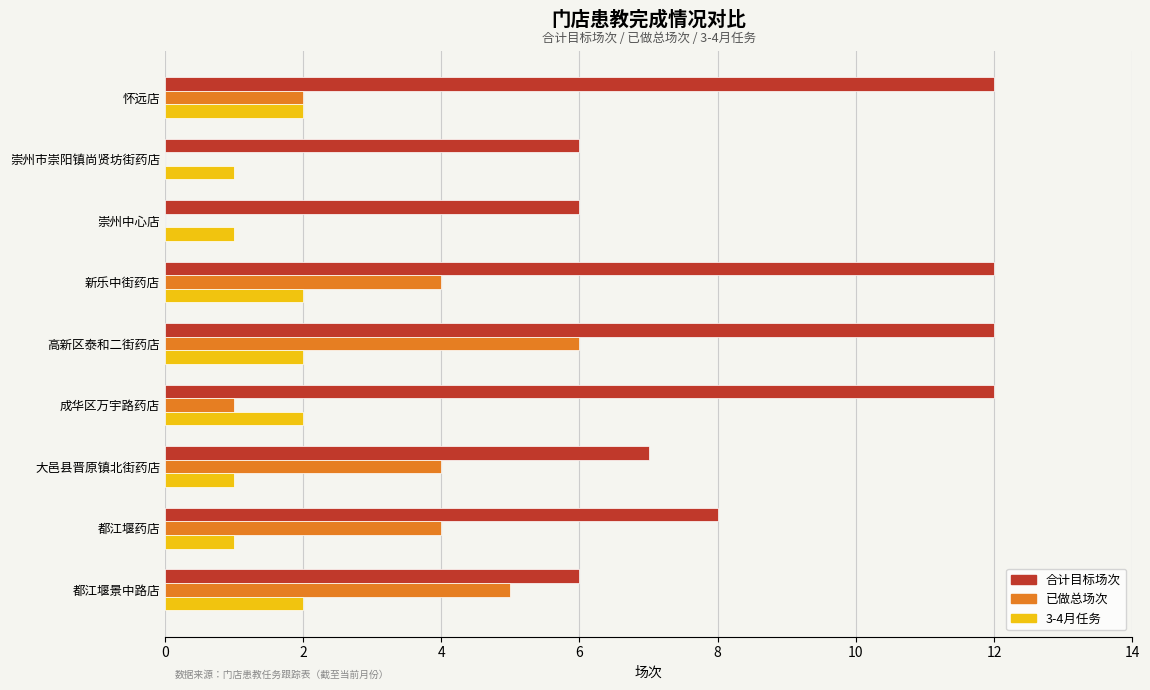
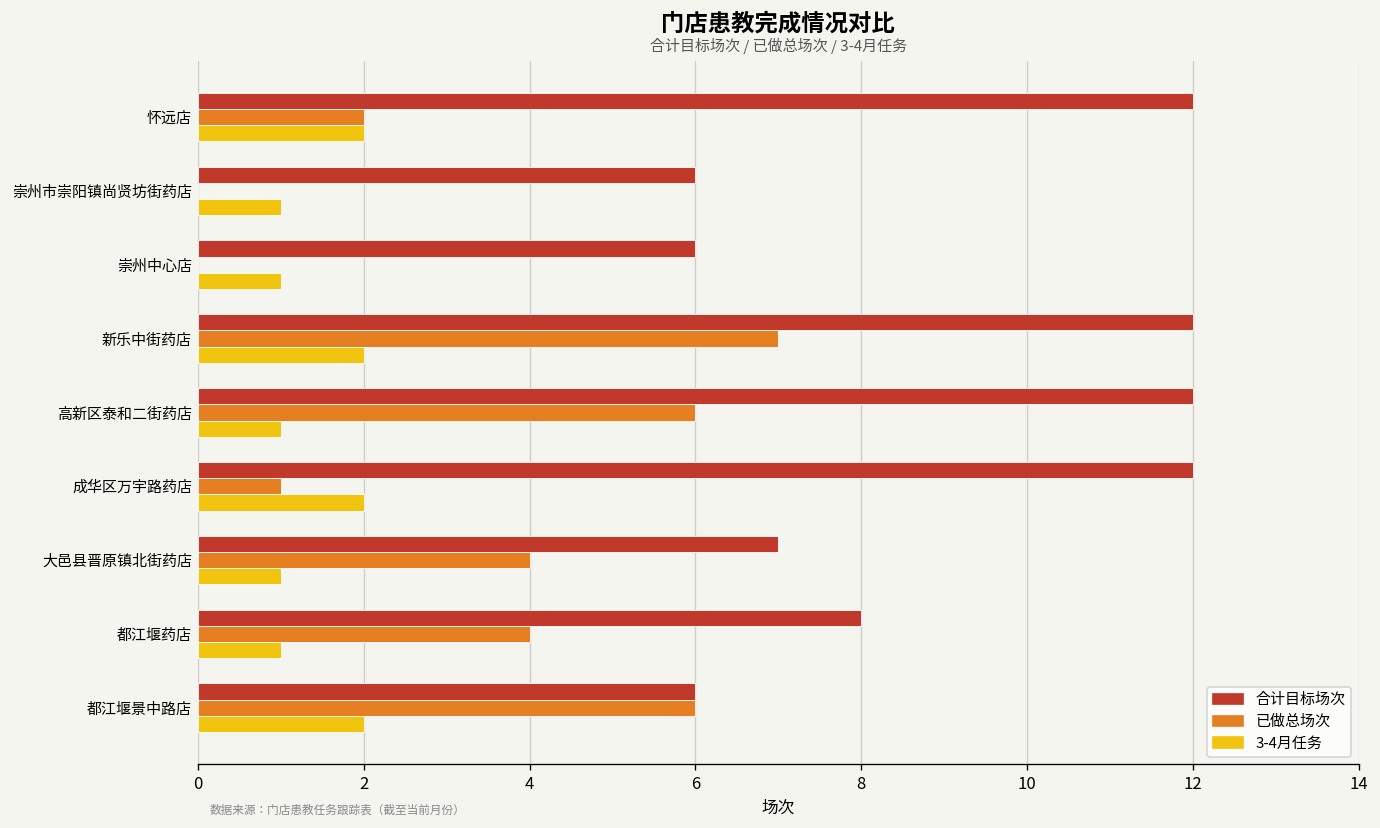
已做总场次, 新乐中街药店: 4 -> 7
3-4月任务, 高新区泰和二街药店: 2 -> 1
已做总场次, 都江堰景中路店: 5 -> 6
